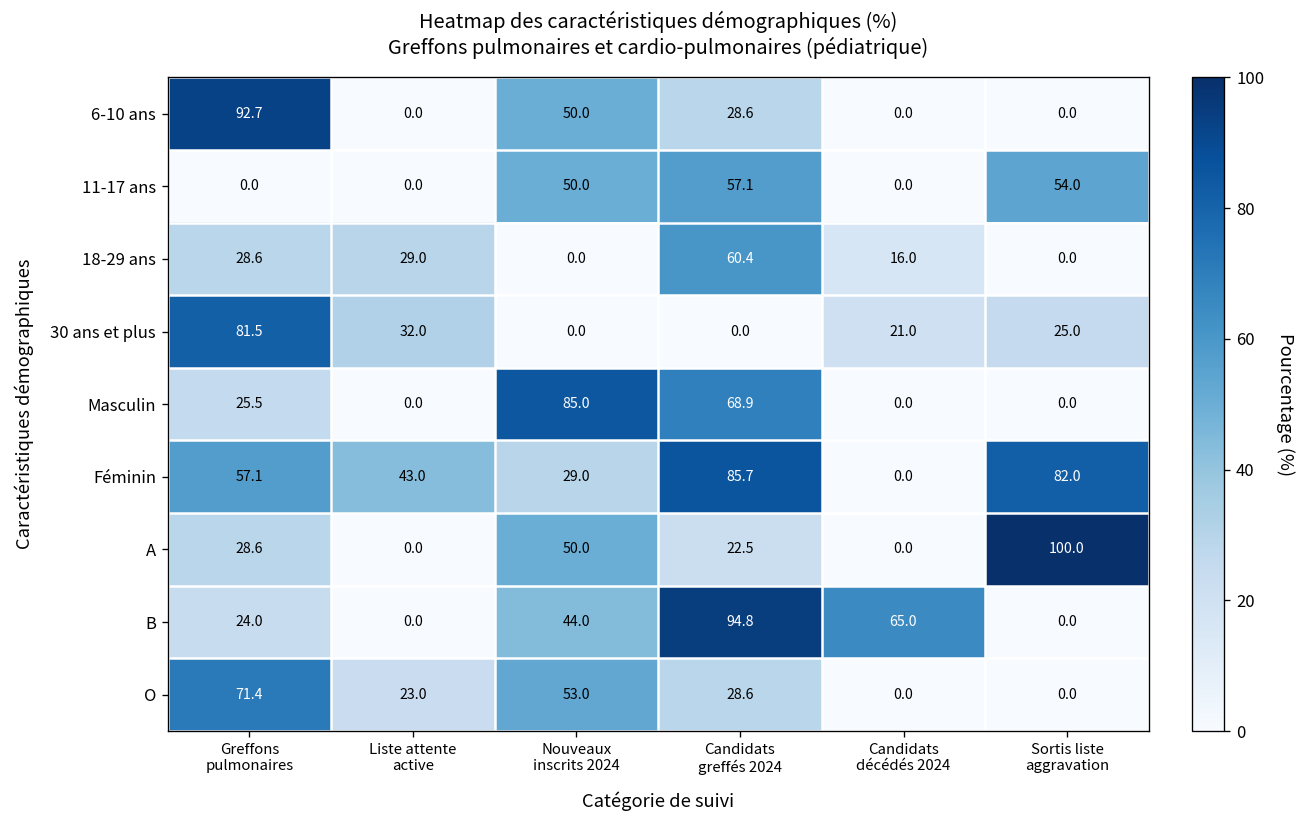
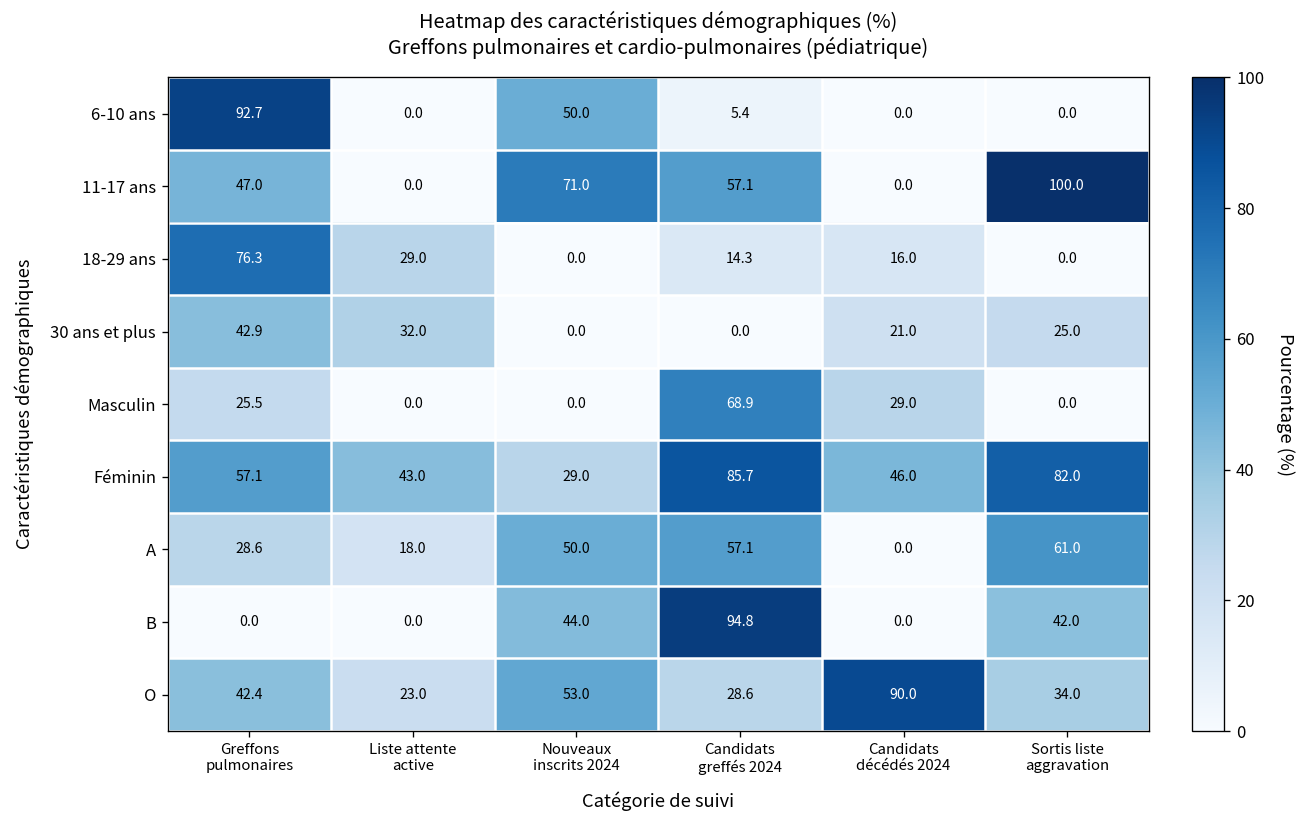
6-10 ans, Candidats greffés 2024: 28.6 -> 5.4
11-17 ans, Greffons pulmonaires: 0.0 -> 47.0
11-17 ans, Nouveaux inscrits 2024: 50.0 -> 71.0
11-17 ans, Sortis liste aggravation: 54.0 -> 100.0
18-29 ans, Greffons pulmonaires: 28.6 -> 76.3
18-29 ans, Candidats greffés 2024: 60.4 -> 14.3
30 ans et plus, Greffons pulmonaires: 81.5 -> 42.9
Masculin, Nouveaux inscrits 2024: 85.0 -> 0.0
Masculin, Candidats décédés 2024: 0.0 -> 29.0
Féminin, Candidats décédés 2024: 0.0 -> 46.0
A, Liste attente active: 0.0 -> 18.0
A, Candidats greffés 2024: 22.5 -> 57.1
A, Sortis liste aggravation: 100.0 -> 61.0
B, Greffons pulmonaires: 24.0 -> 0.0
B, Candidats décédés 2024: 65.0 -> 0.0
B, Sortis liste aggravation: 0.0 -> 42.0
O, Greffons pulmonaires: 71.4 -> 42.4
O, Candidats décédés 2024: 0.0 -> 90.0
O, Sortis liste aggravation: 0.0 -> 34.0
